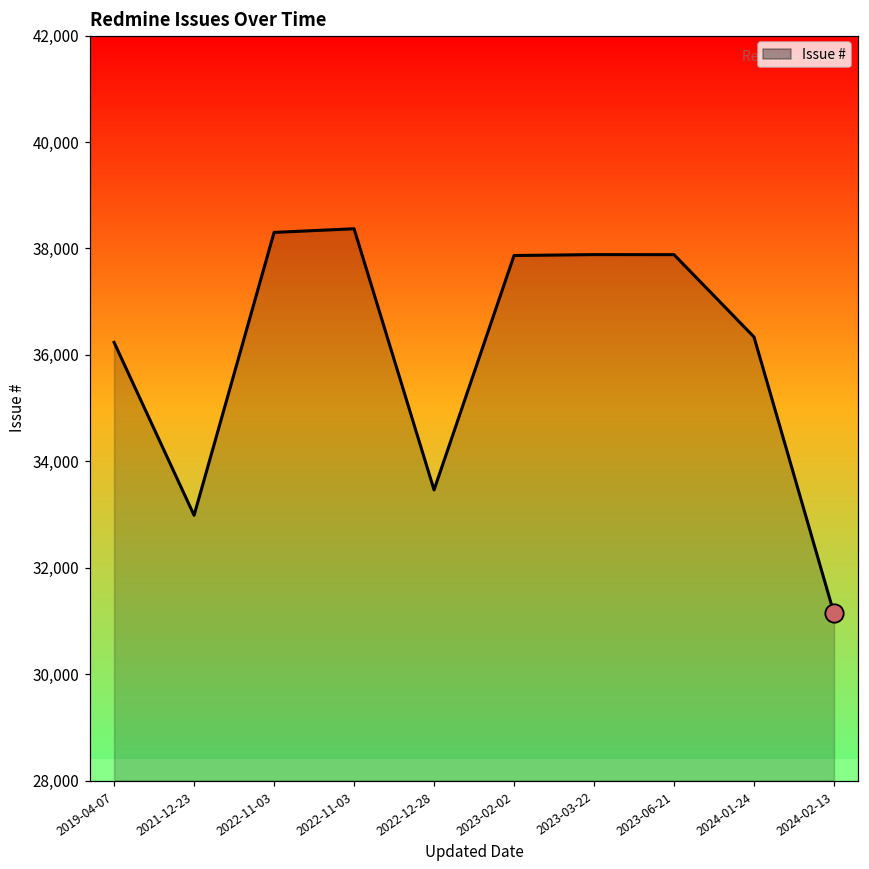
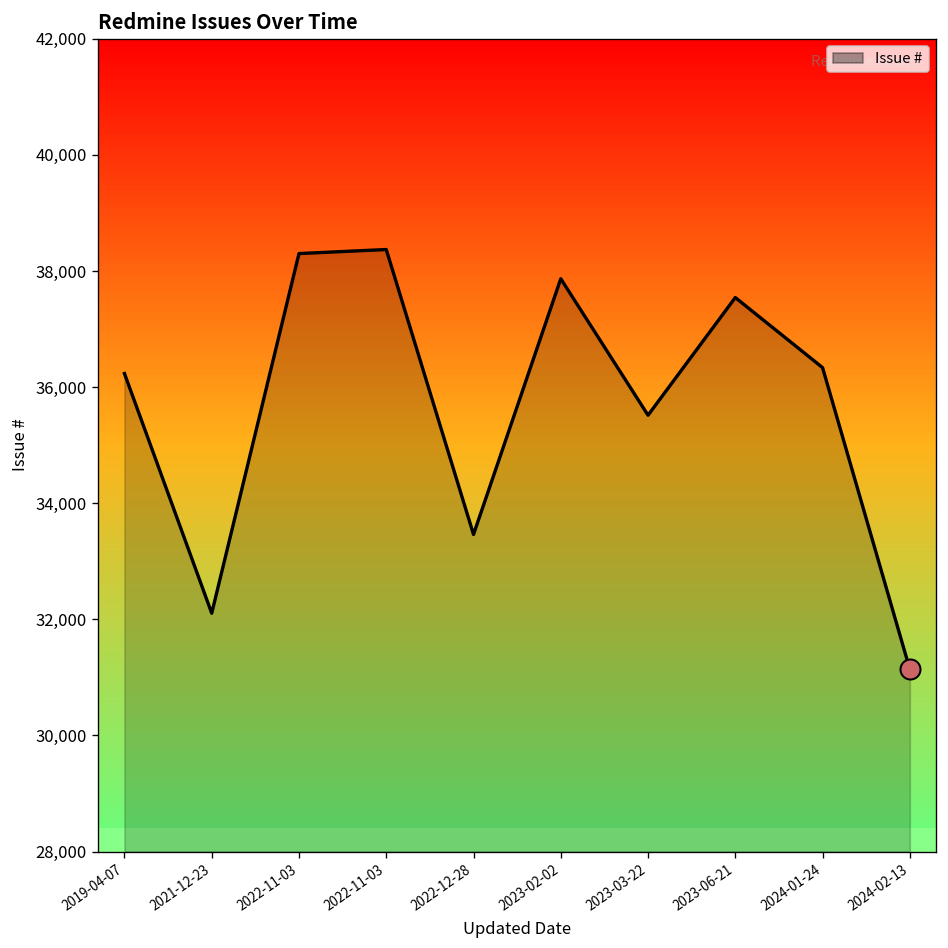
Issue #, 2021-12-23: 33,000 -> 32,100
Issue #, 2023-03-22: 37,900 -> 35,500
Issue #, 2023-06-21: 37,900 -> 37,500
